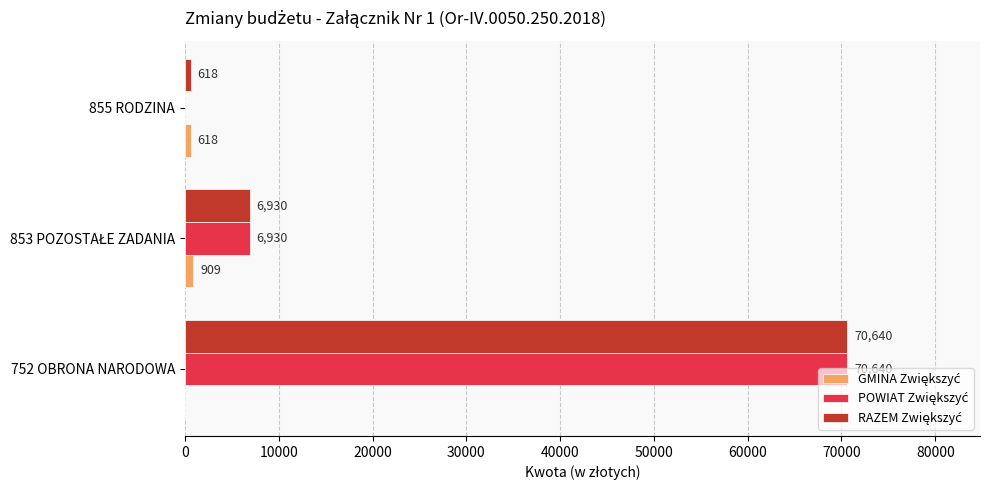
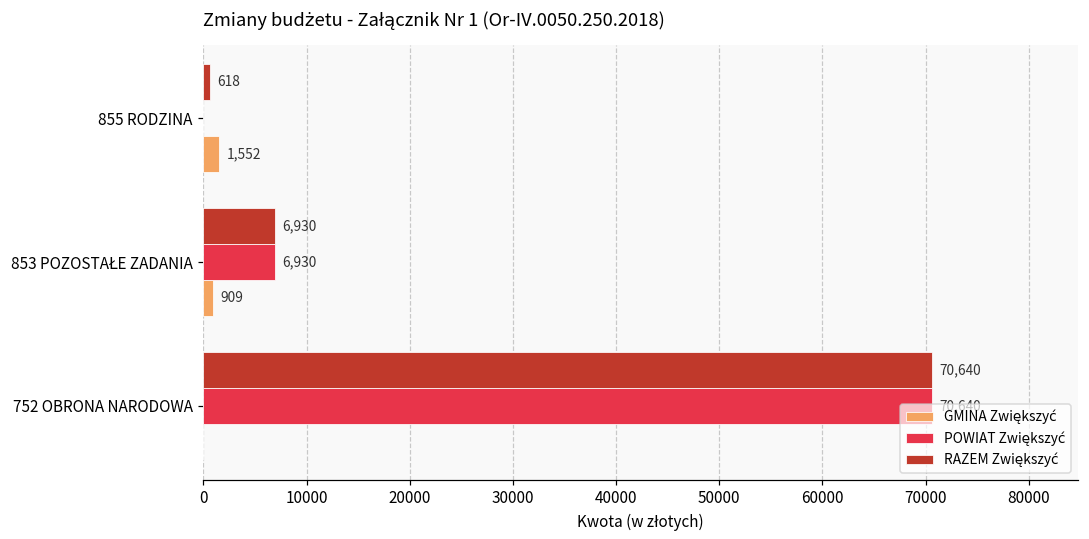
GMINA Zwiększyć, 855 RODZINA: 618 -> 1,552
